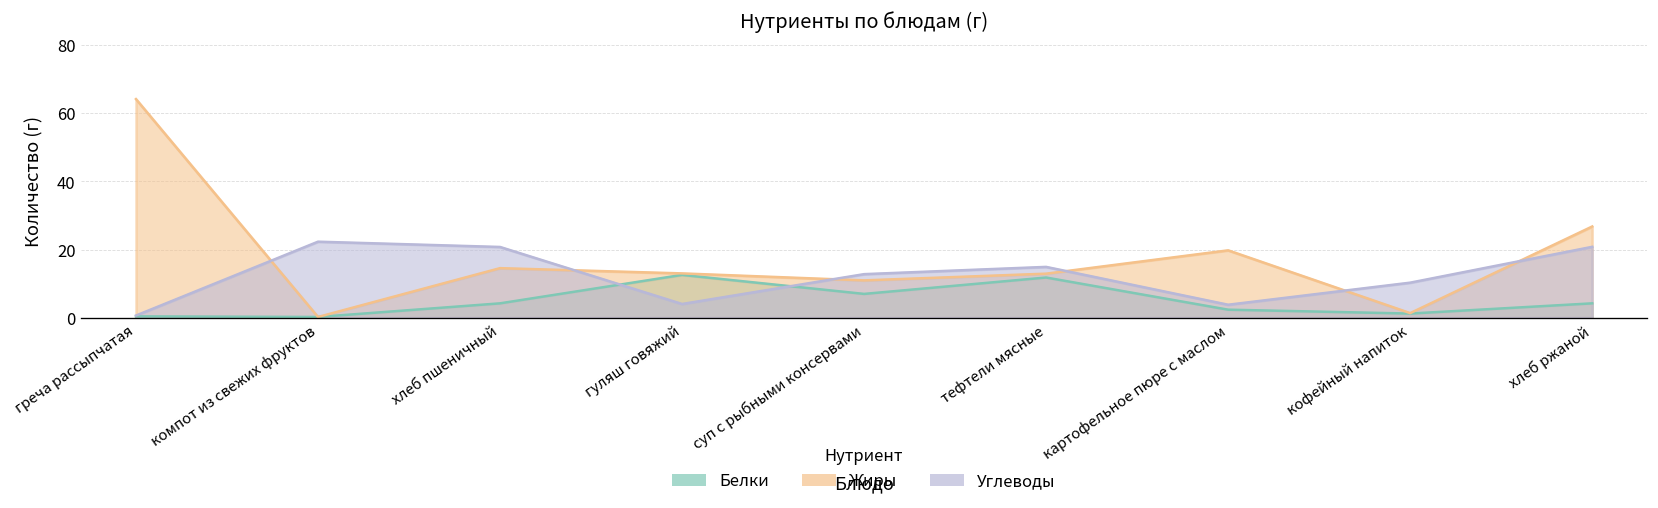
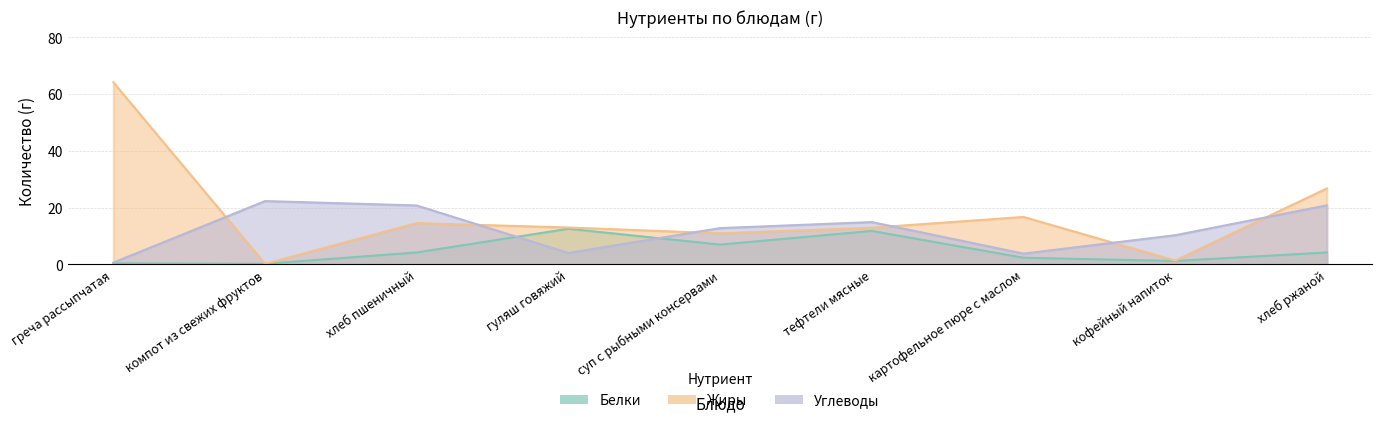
Жиры, картофельное пюре с маслом: 20 -> 17
